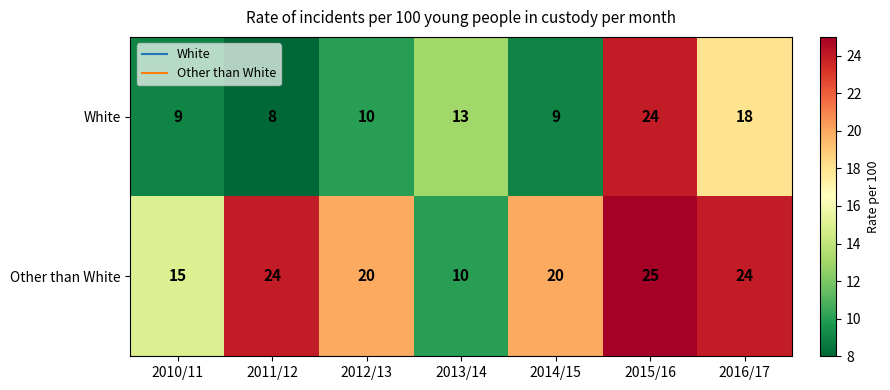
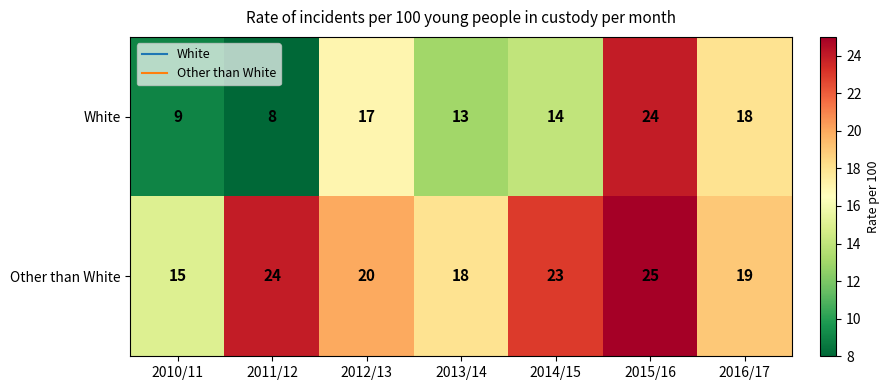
White, 2012/13: 10 -> 17
White, 2014/15: 9 -> 14
Other than White, 2013/14: 10 -> 18
Other than White, 2014/15: 20 -> 23
Other than White, 2016/17: 24 -> 19
